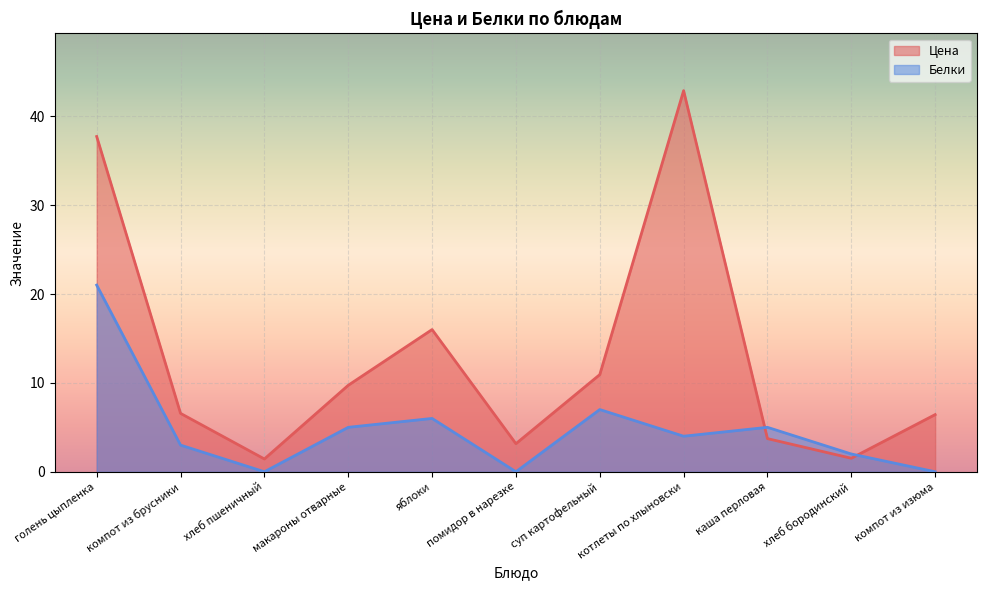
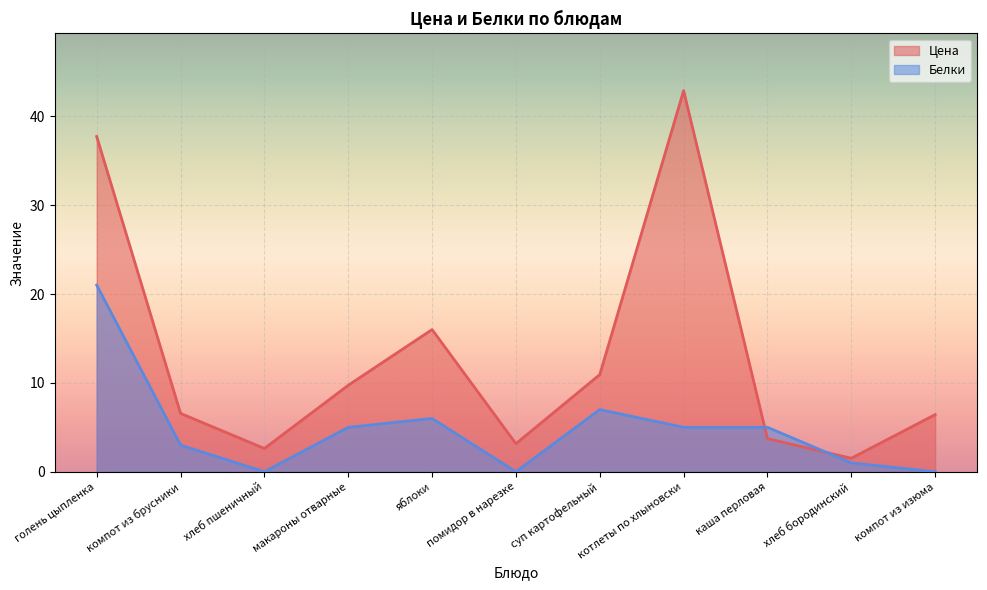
Цена, хлеб пшеничный: 1 -> 3
Белки, котлеты по хлыновски: 4 -> 5
Белки, хлеб бородинский: 2 -> 1
